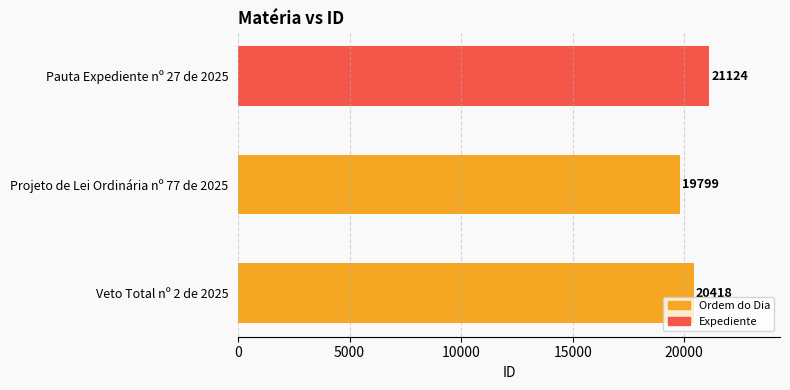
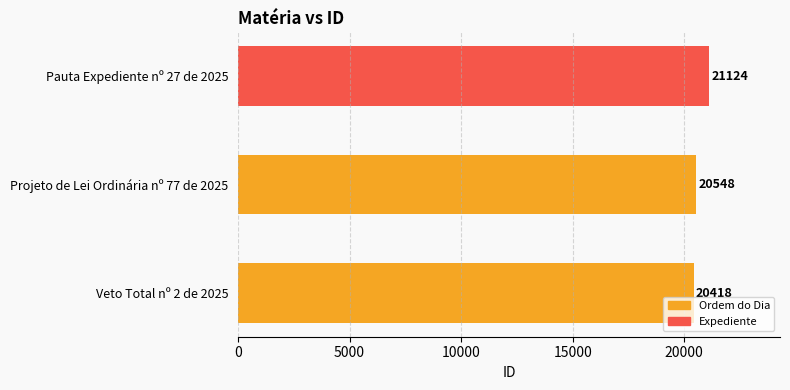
Projeto de Lei Ordinária nº 77 de 2025: 19799 -> 20548
